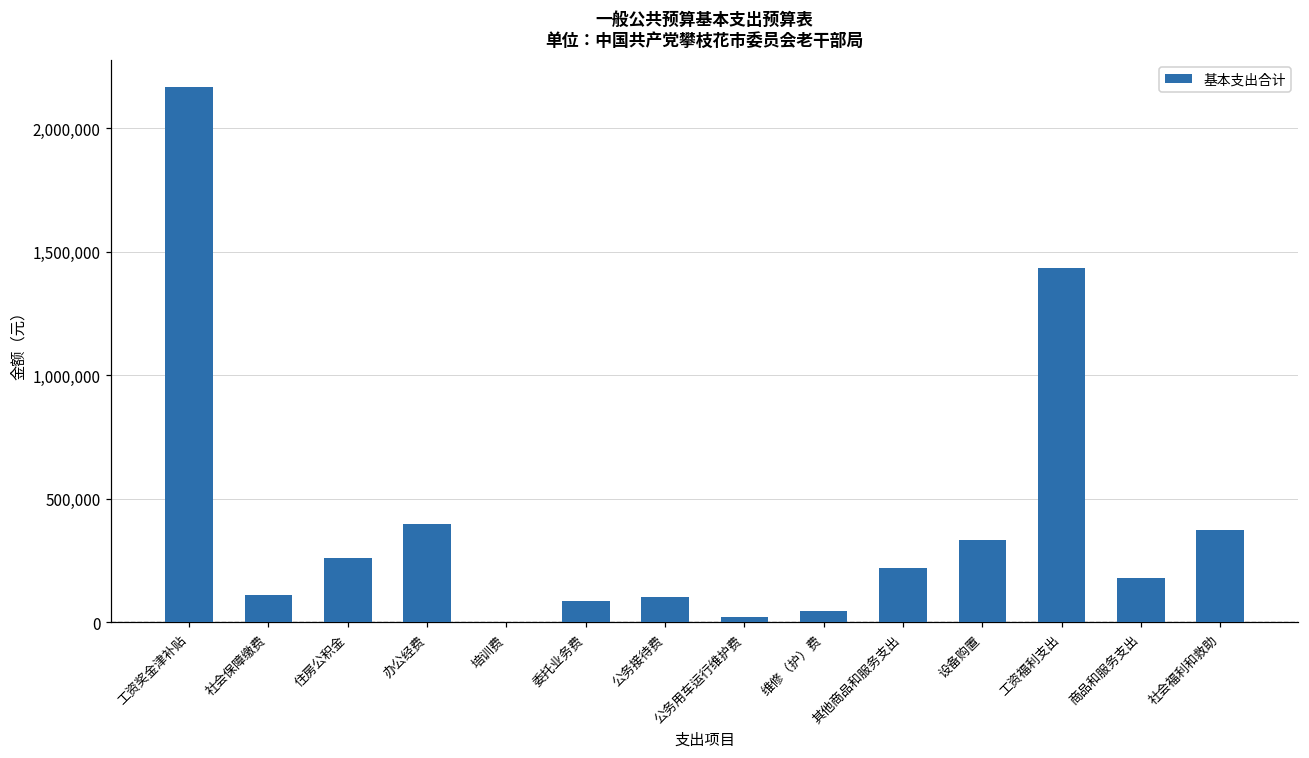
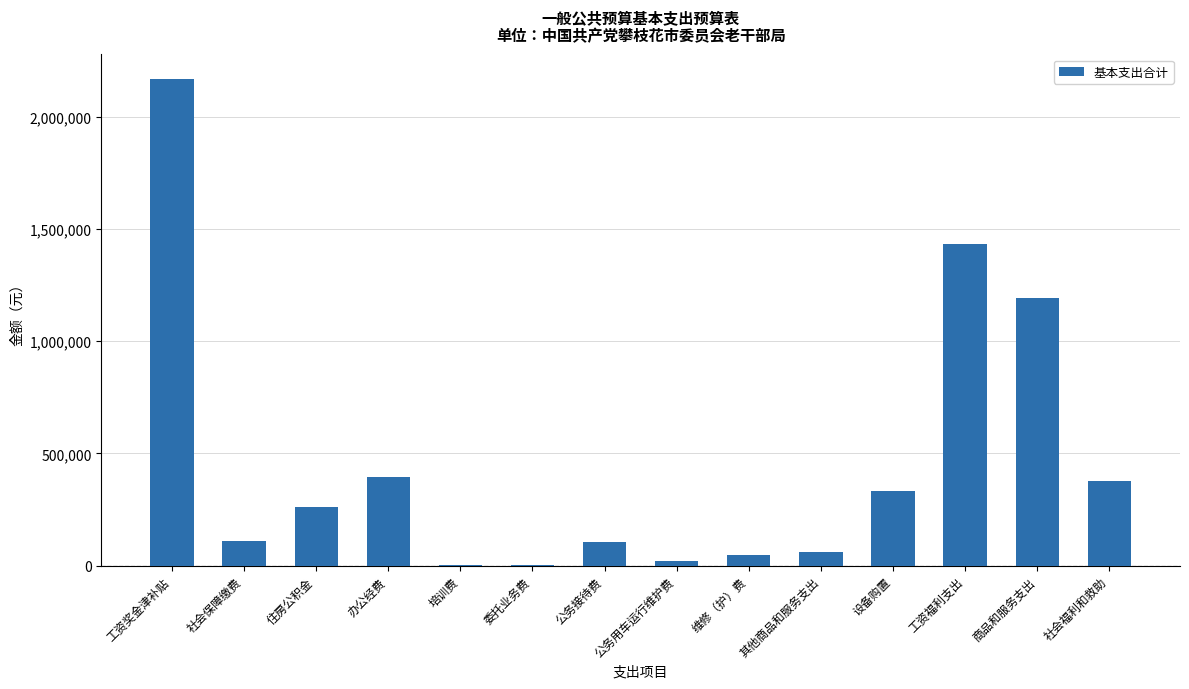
委托业务费: 90,000 -> 0
其他商品和服务支出: 220,000 -> 60,000
商品和服务支出: 180,000 -> 1,190,000
